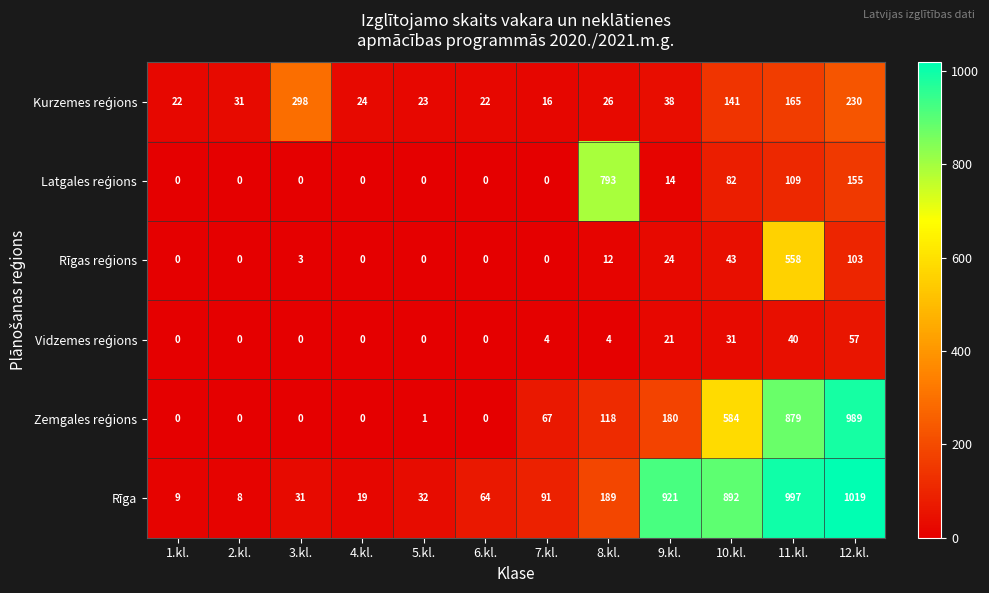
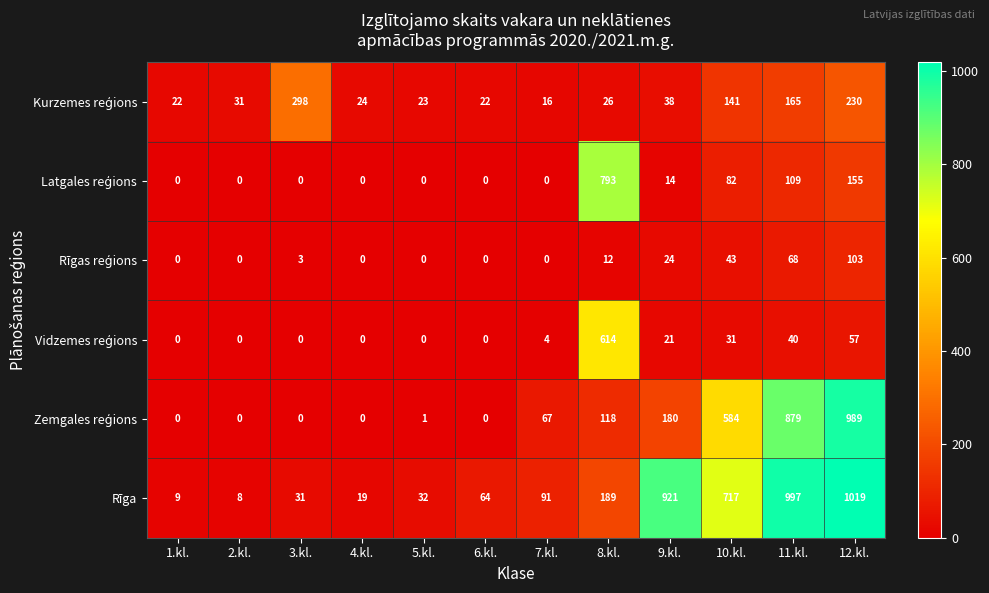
Rīgas reģions, 11.kl.: 558 -> 68
Vidzemes reģions, 8.kl.: 4 -> 614
Rīga, 10.kl.: 892 -> 717
